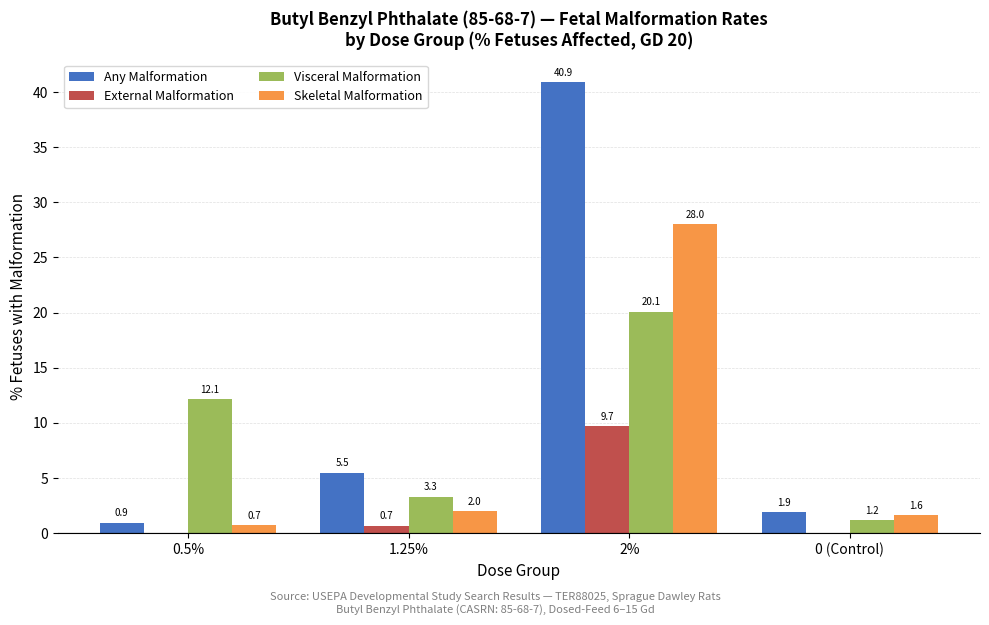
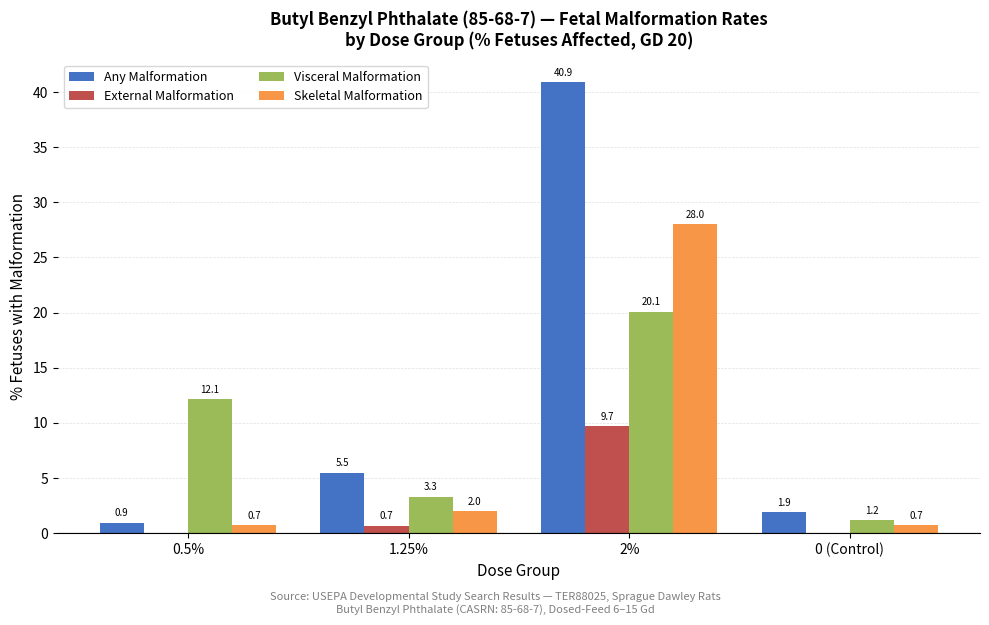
Skeletal Malformation, 0 (Control): 1.6 -> 0.7
